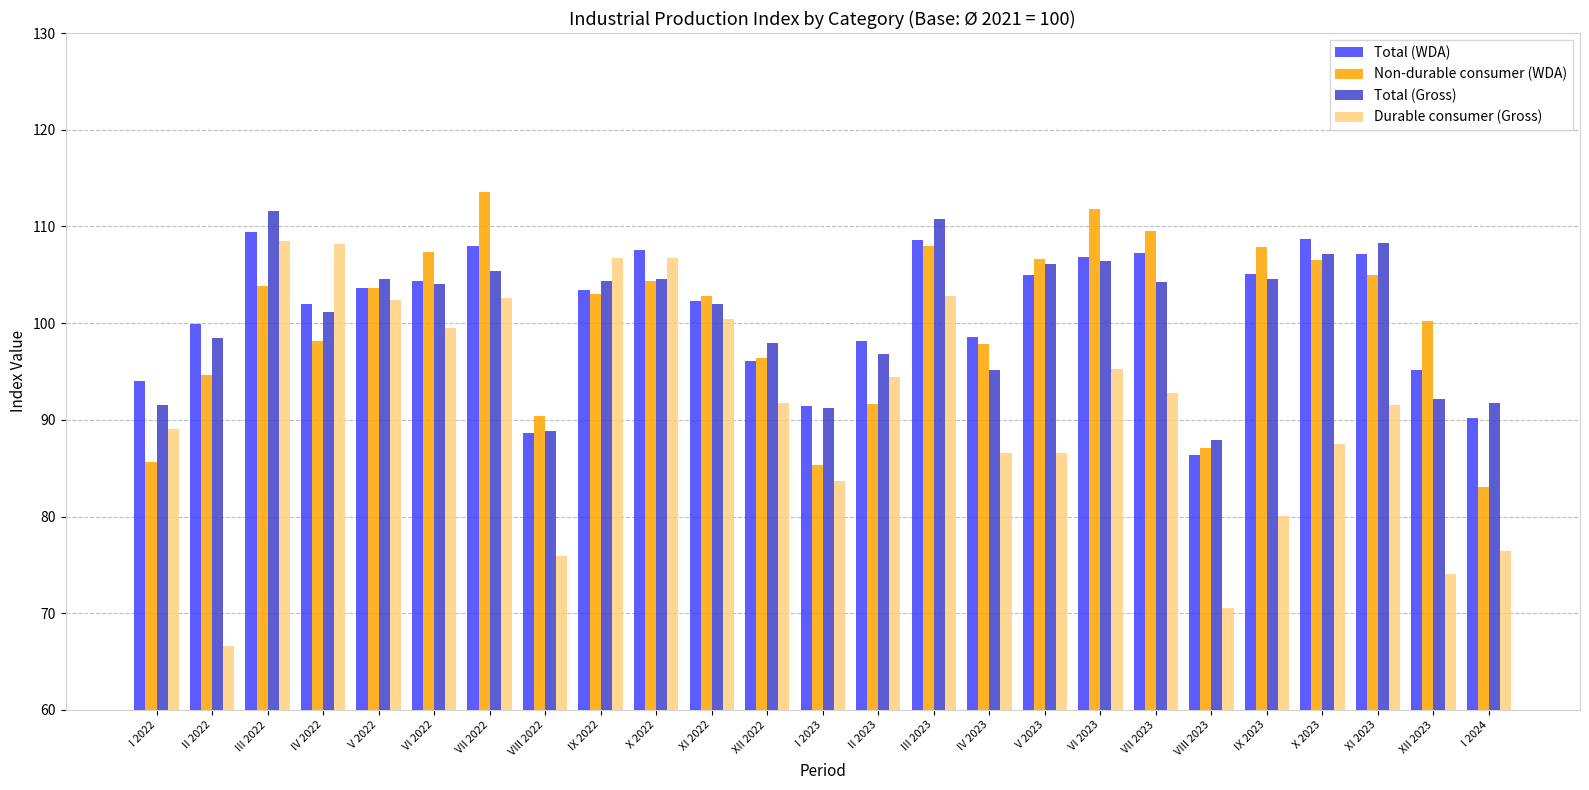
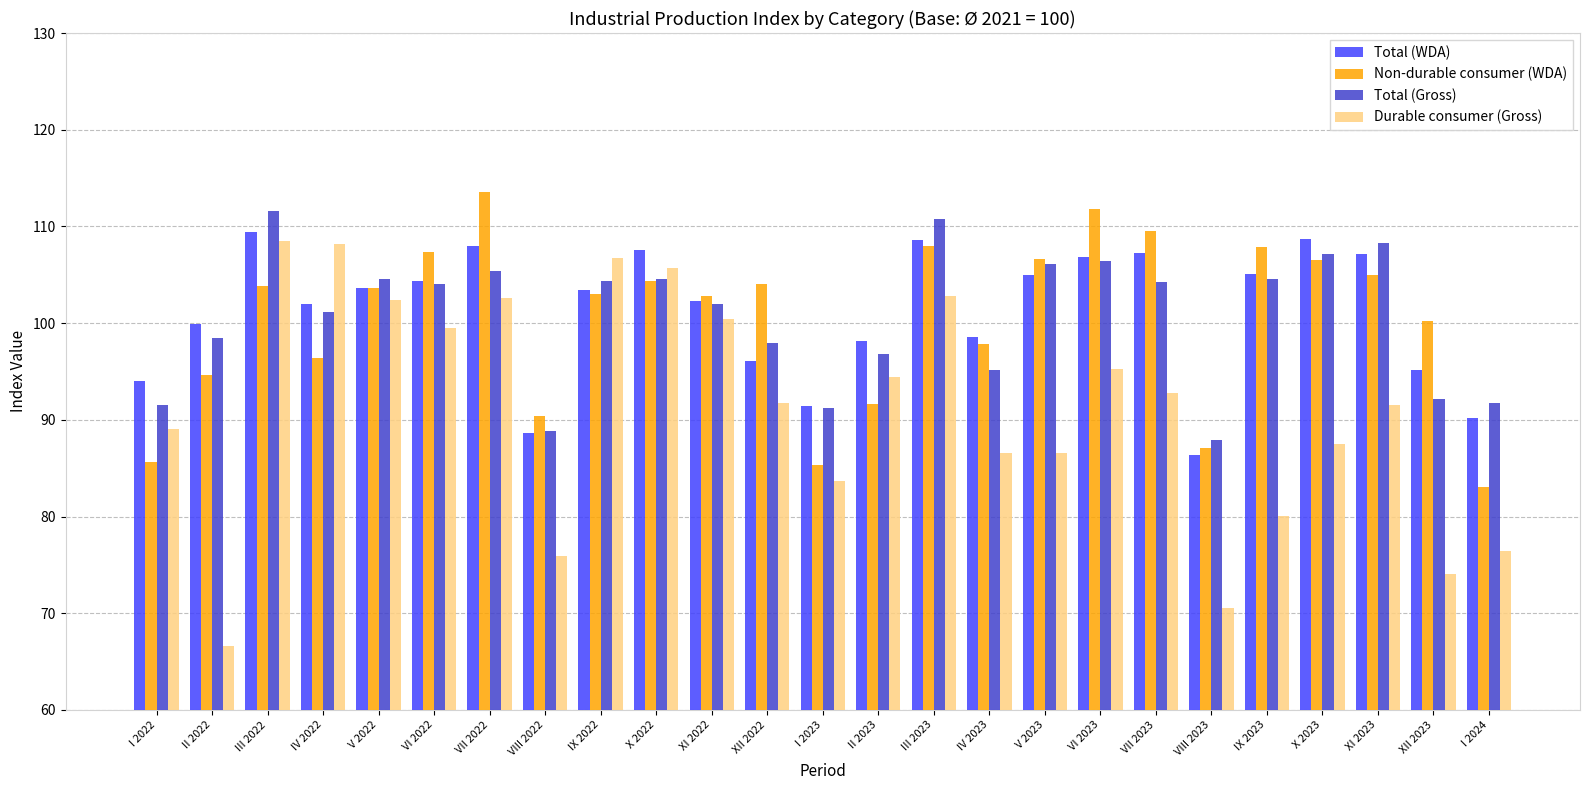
Non-durable consumer (WDA), IV 2022: 98 -> 96
Durable consumer (Gross), X 2022: 107 -> 106
Non-durable consumer (WDA), XII 2022: 96 -> 104
